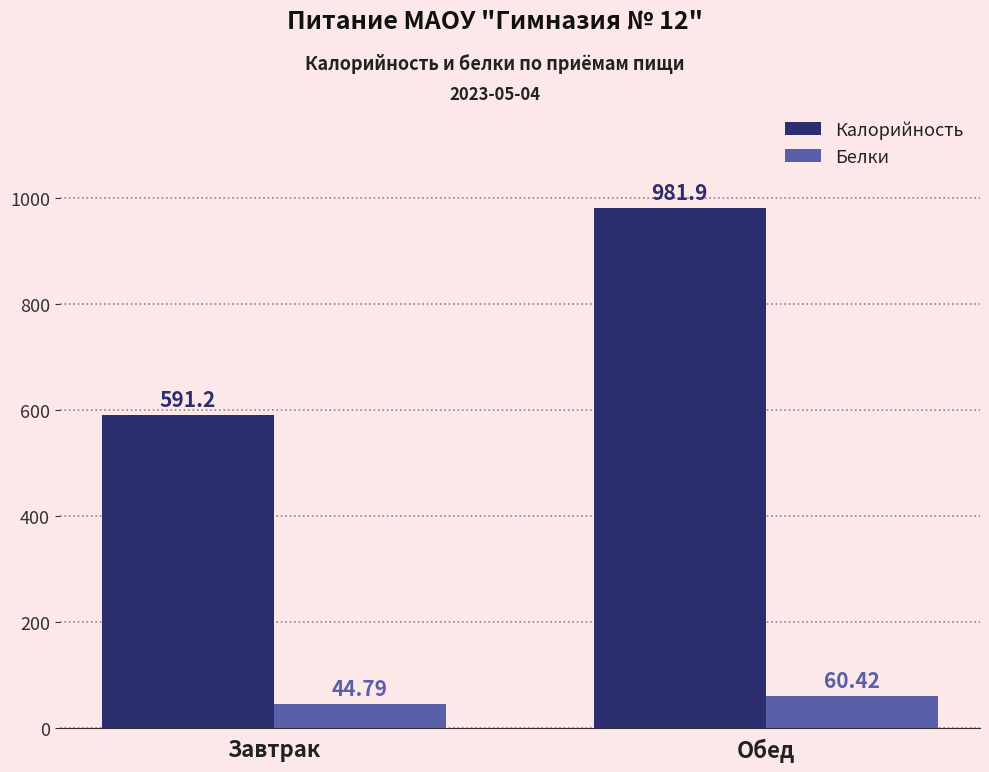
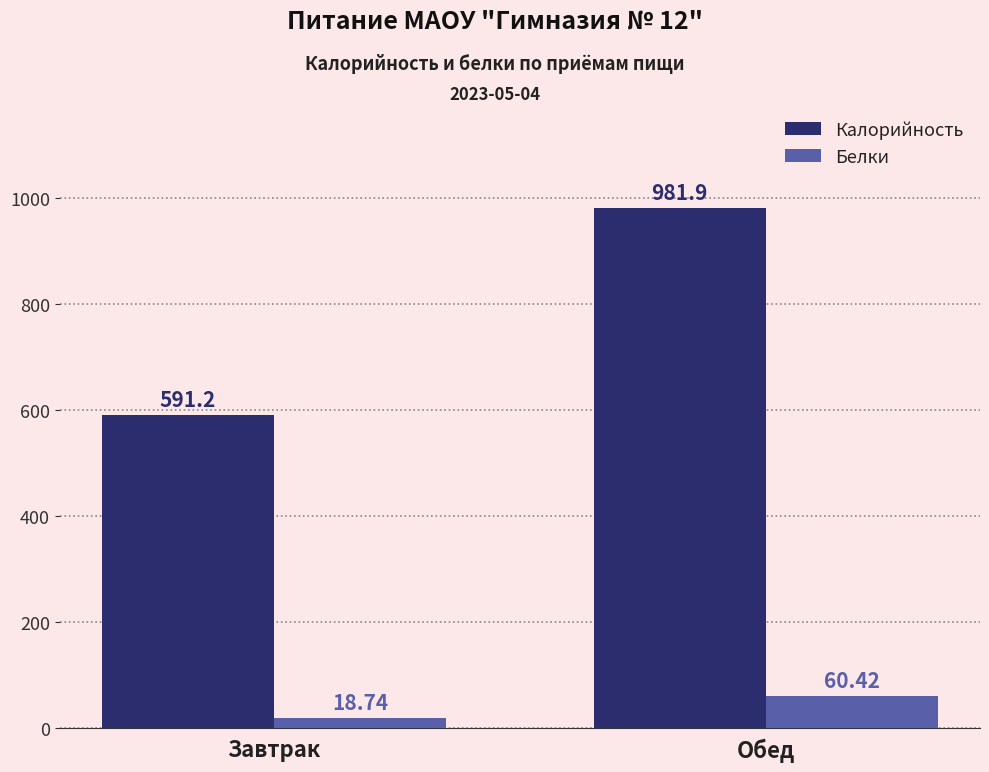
Белки, Завтрак: 44.79 -> 18.74
